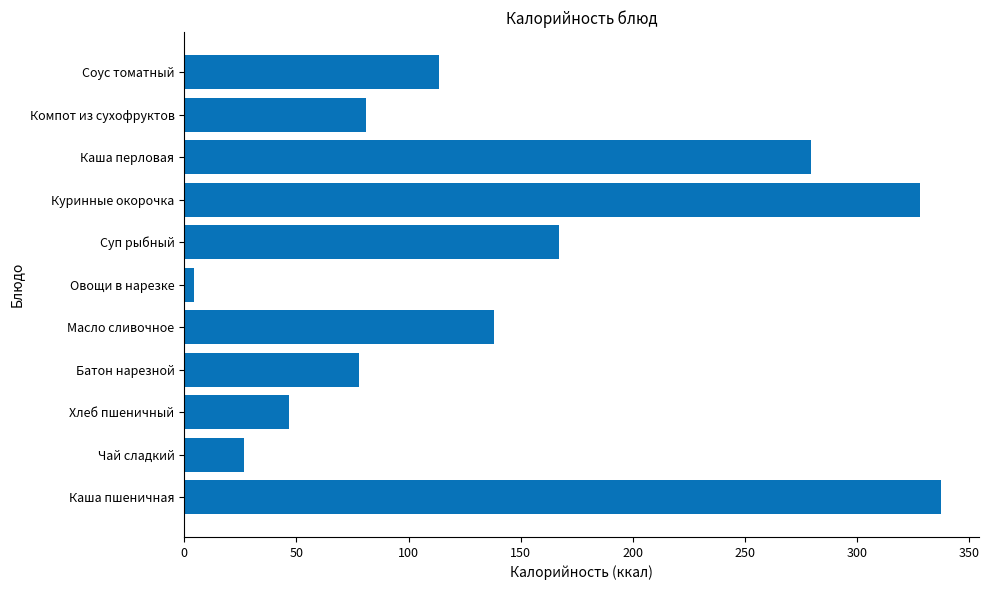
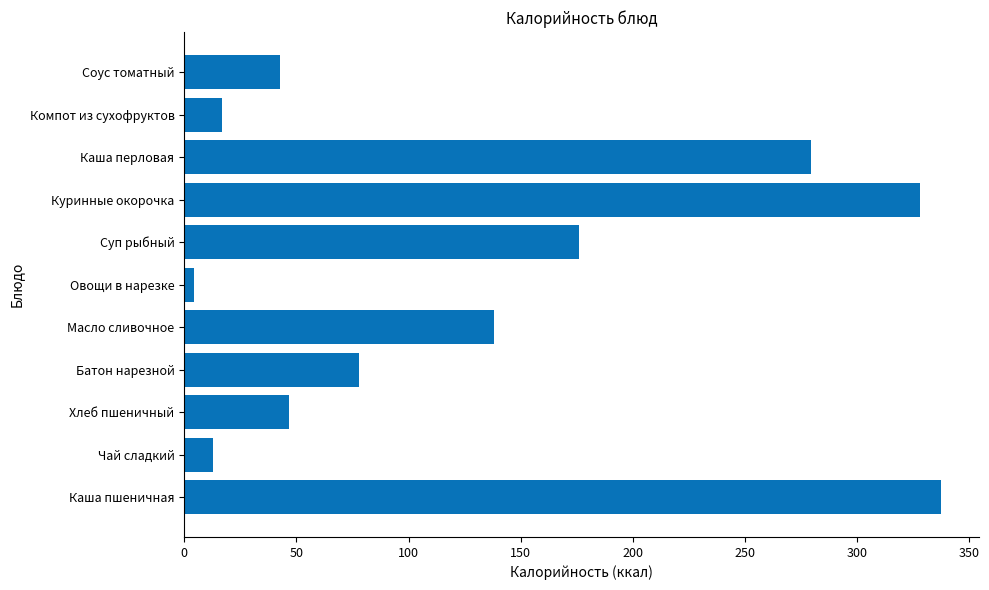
Соус томатный: 114 -> 42
Компот из сухофруктов: 81 -> 17
Суп рыбный: 167 -> 176
Чай сладкий: 27 -> 13
